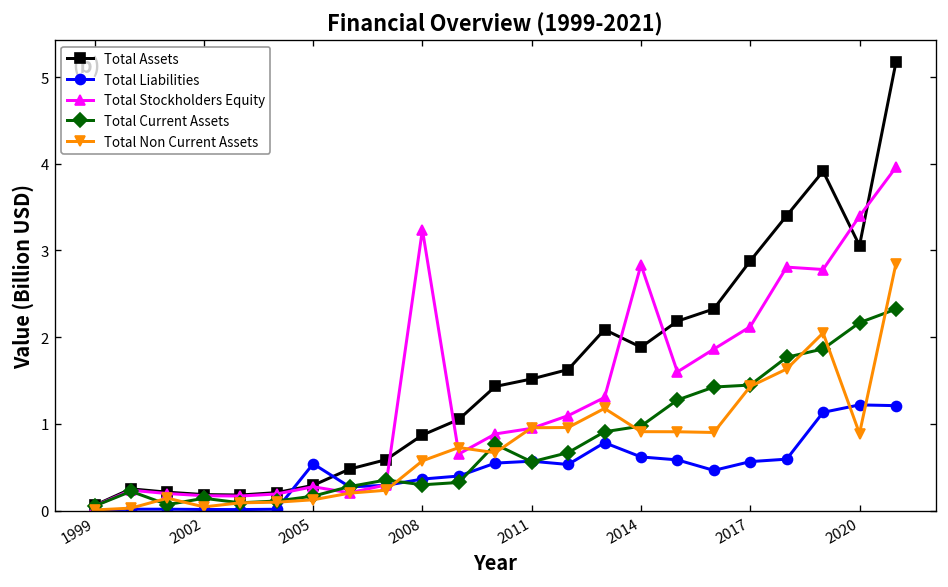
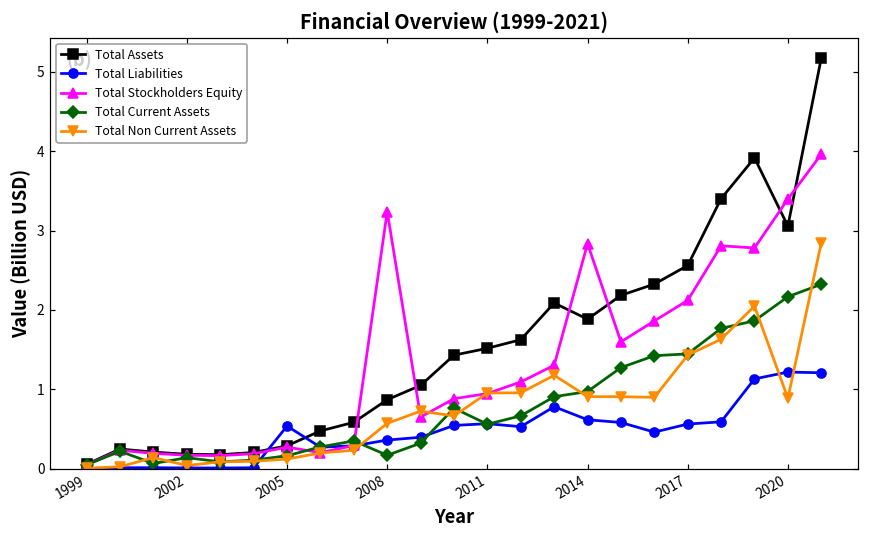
Total Current Assets, 2008: 0.3 -> 0.2
Total Assets, 2017: 2.9 -> 2.6
